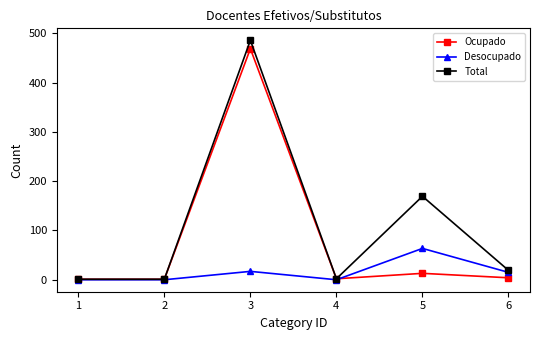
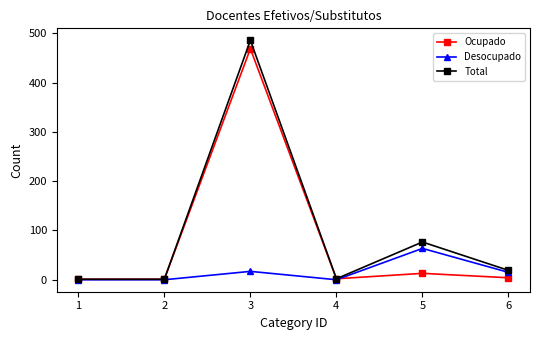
Total, 5: 170 -> 80
